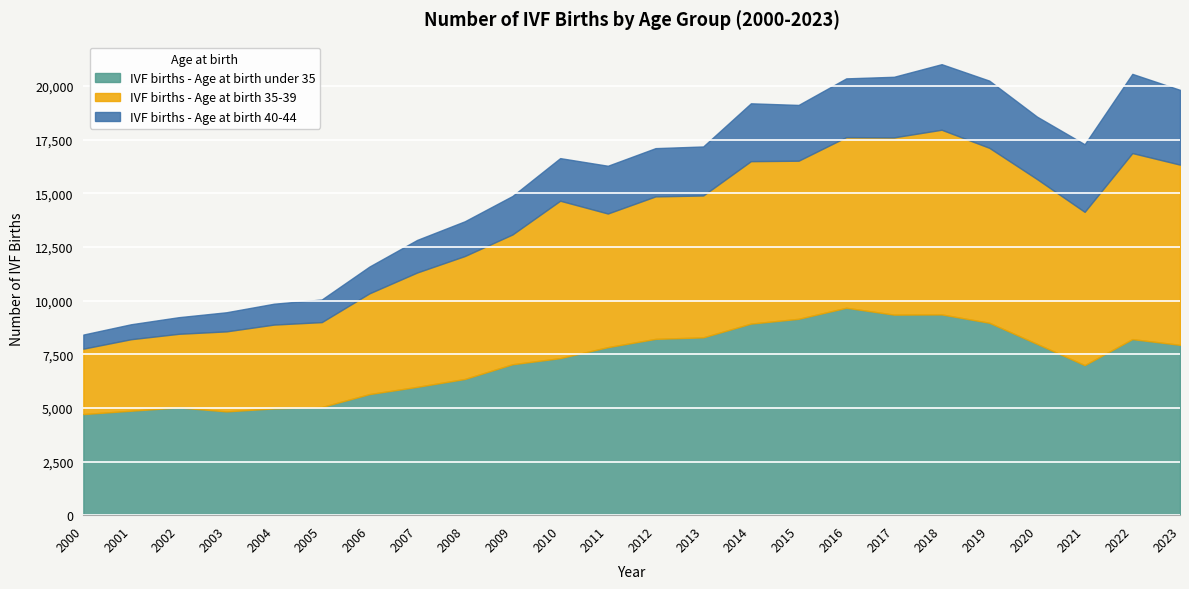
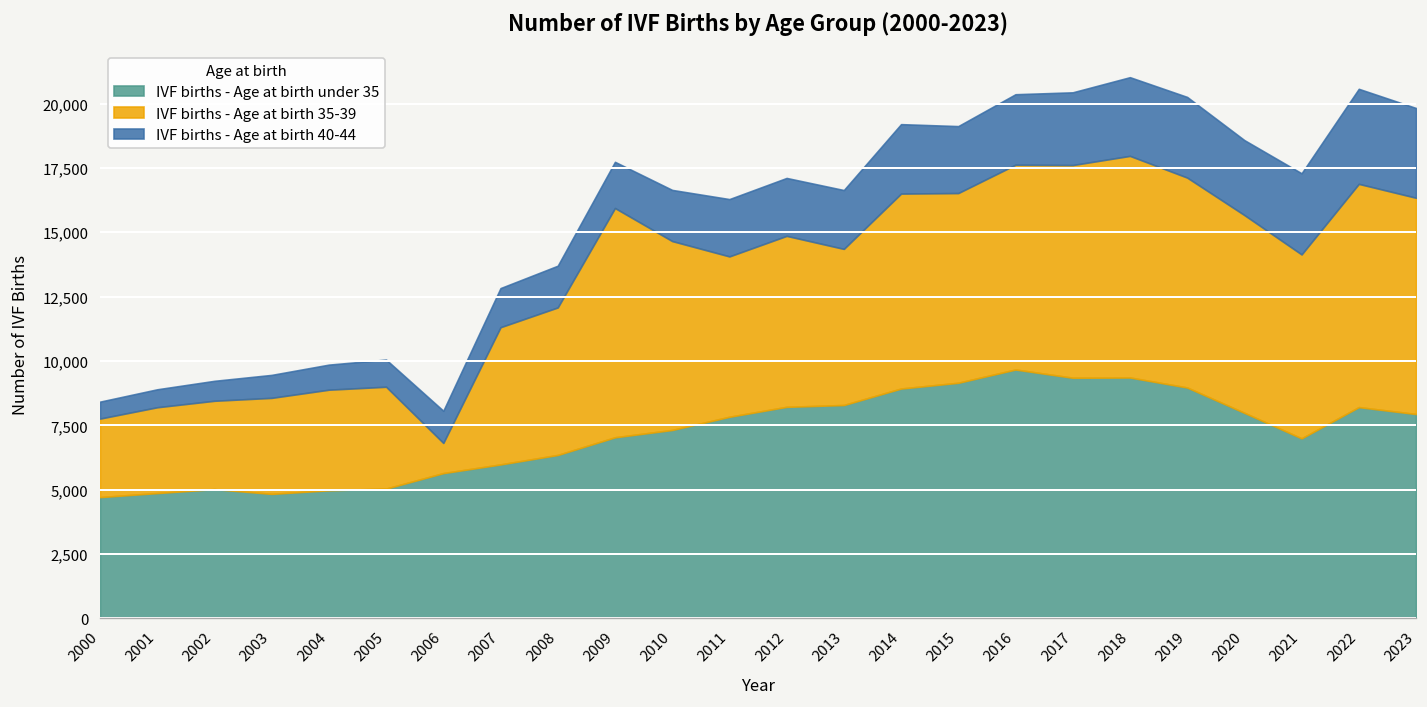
IVF births - Age at birth 35-39, 2006: 4,700 -> 1,200
IVF births - Age at birth 35-39, 2009: 6,100 -> 8,900
IVF births - Age at birth 35-39, 2013: 6,600 -> 6,100
